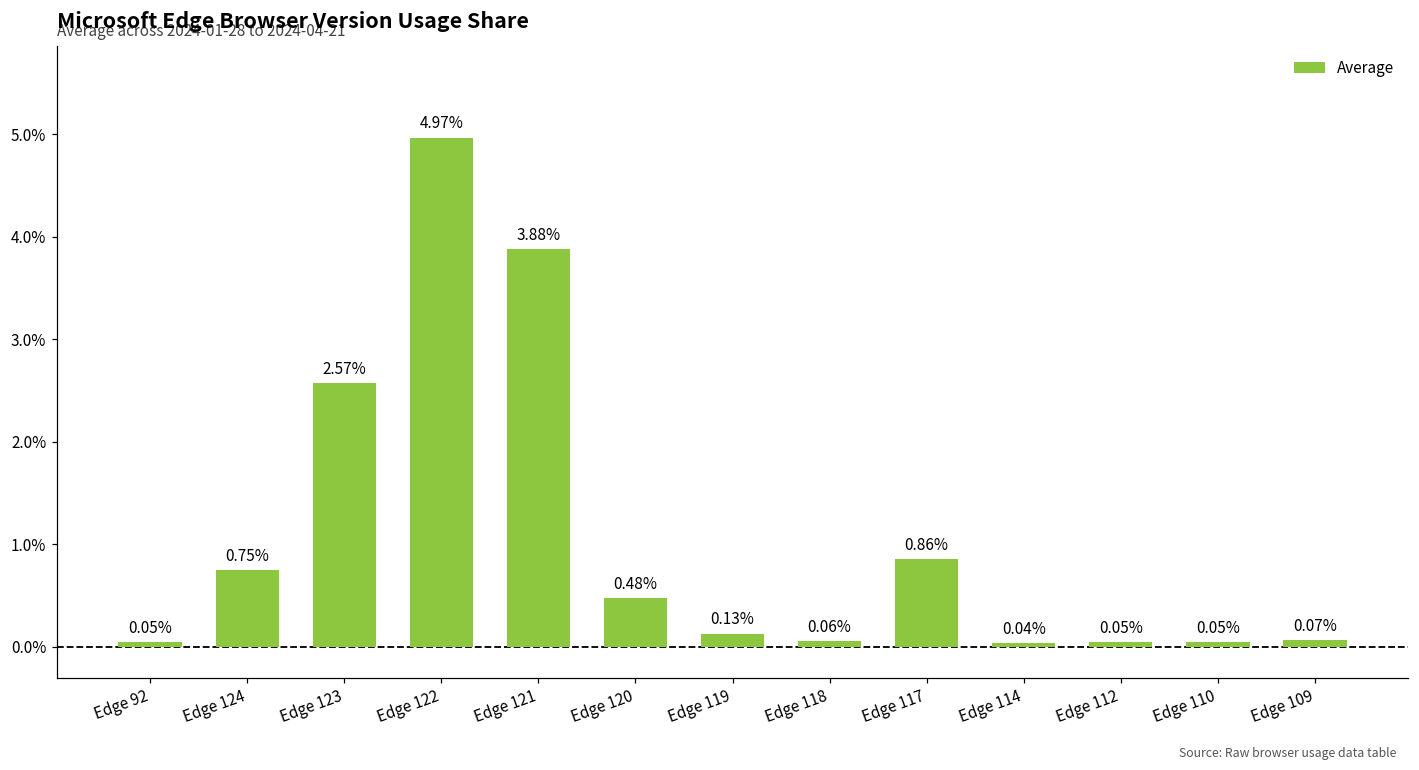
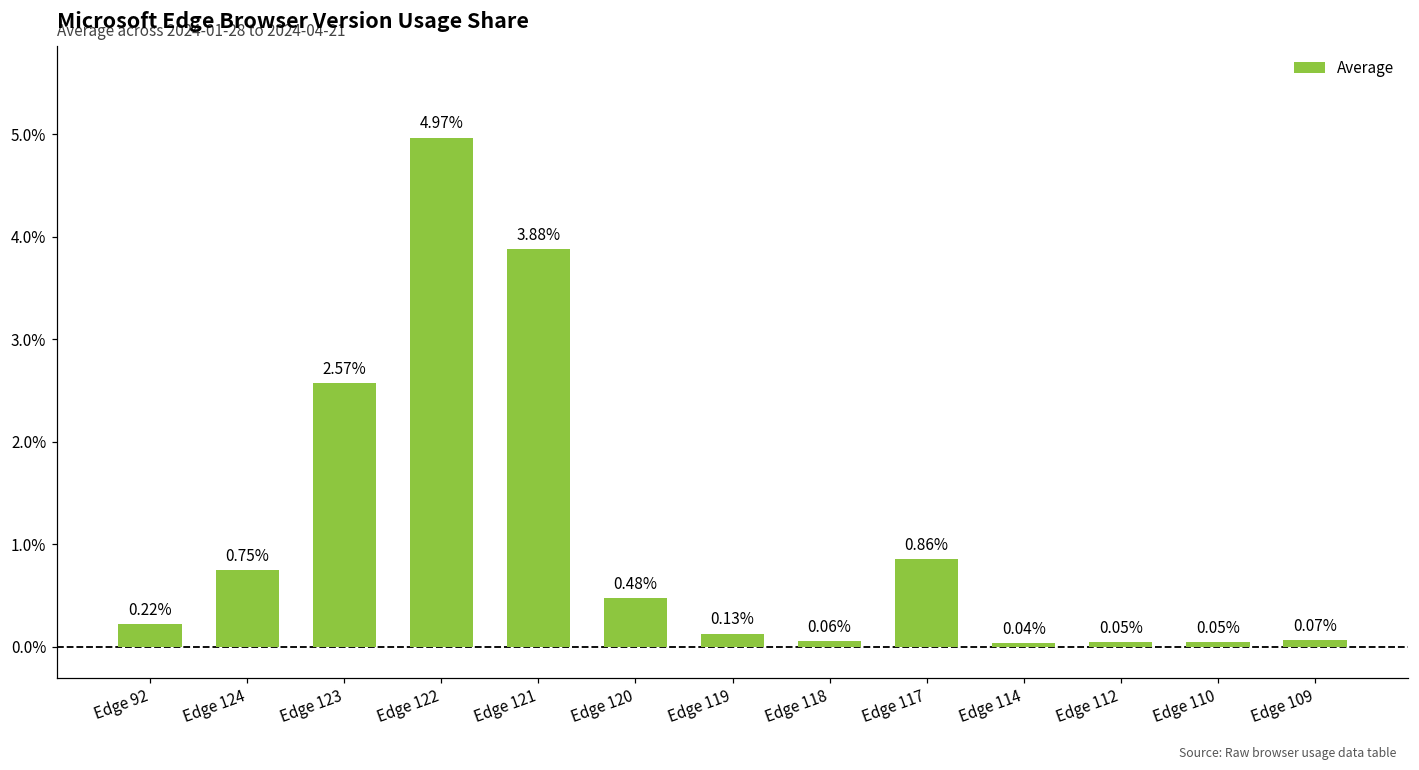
Edge 92: 0.05% -> 0.22%
